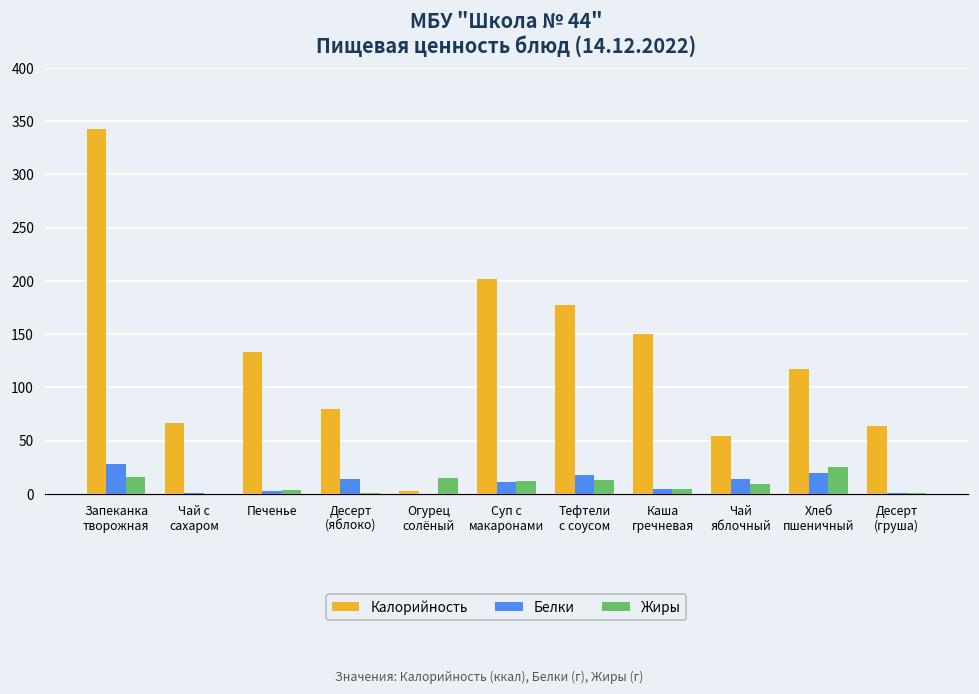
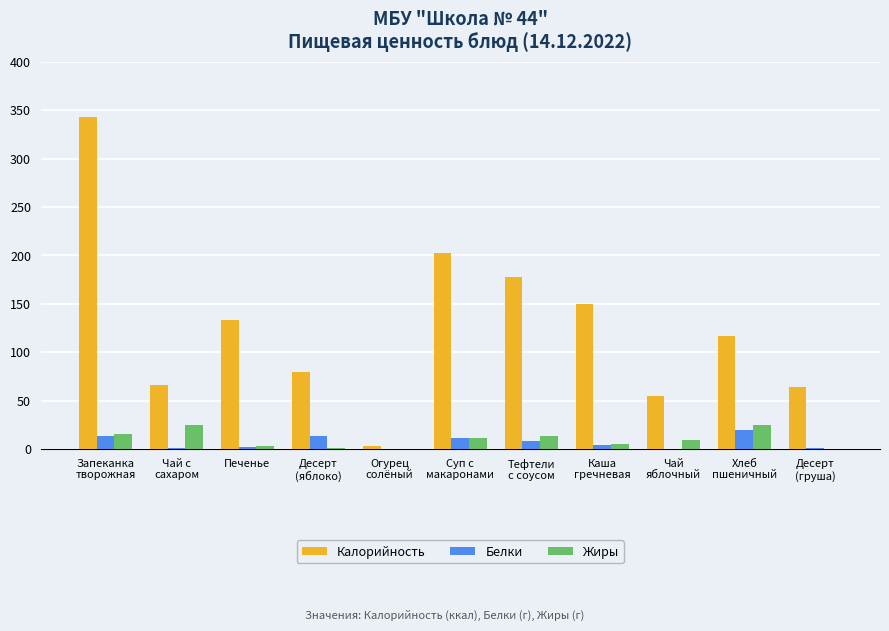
Белки, Запеканка творожная: 30 -> 10
Жиры, Чай с сахаром: 0 -> 30
Жиры, Огурец солёный: 10 -> 0
Белки, Тефтели с соусом: 20 -> 10
Белки, Чай яблочный: 10 -> 0
